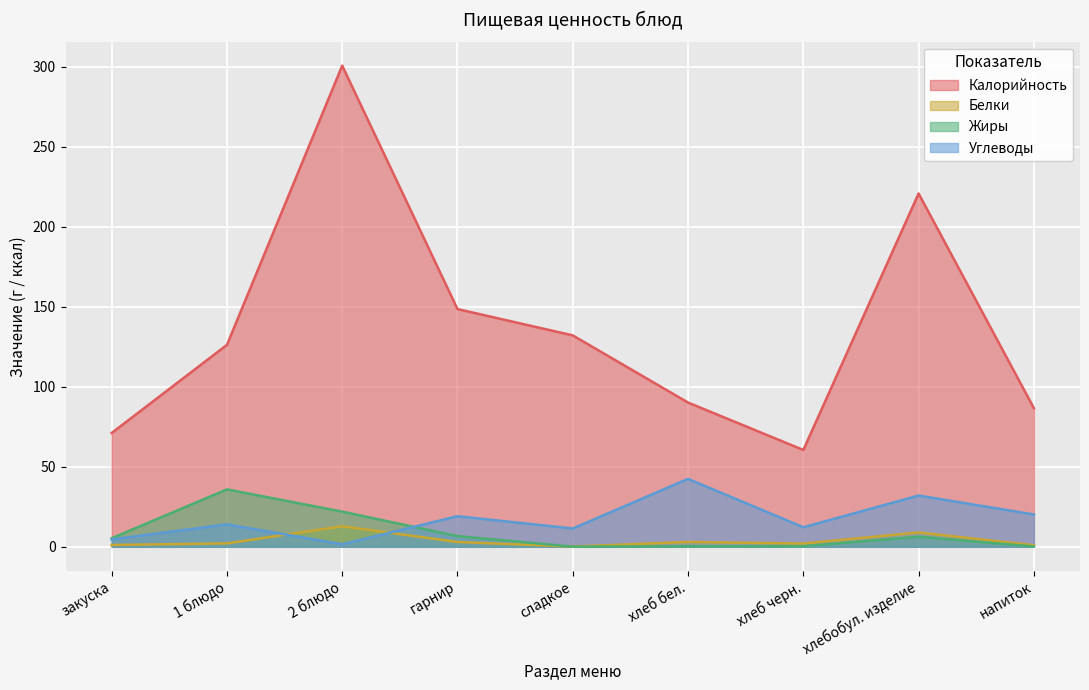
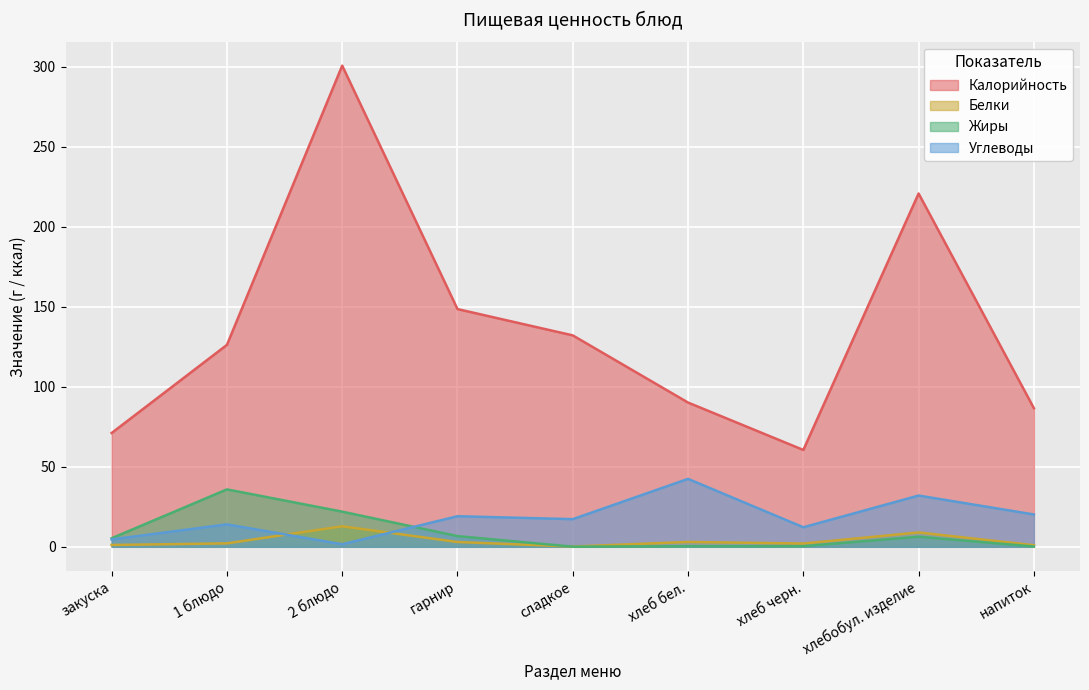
Углеводы, сладкое: 11 -> 17
